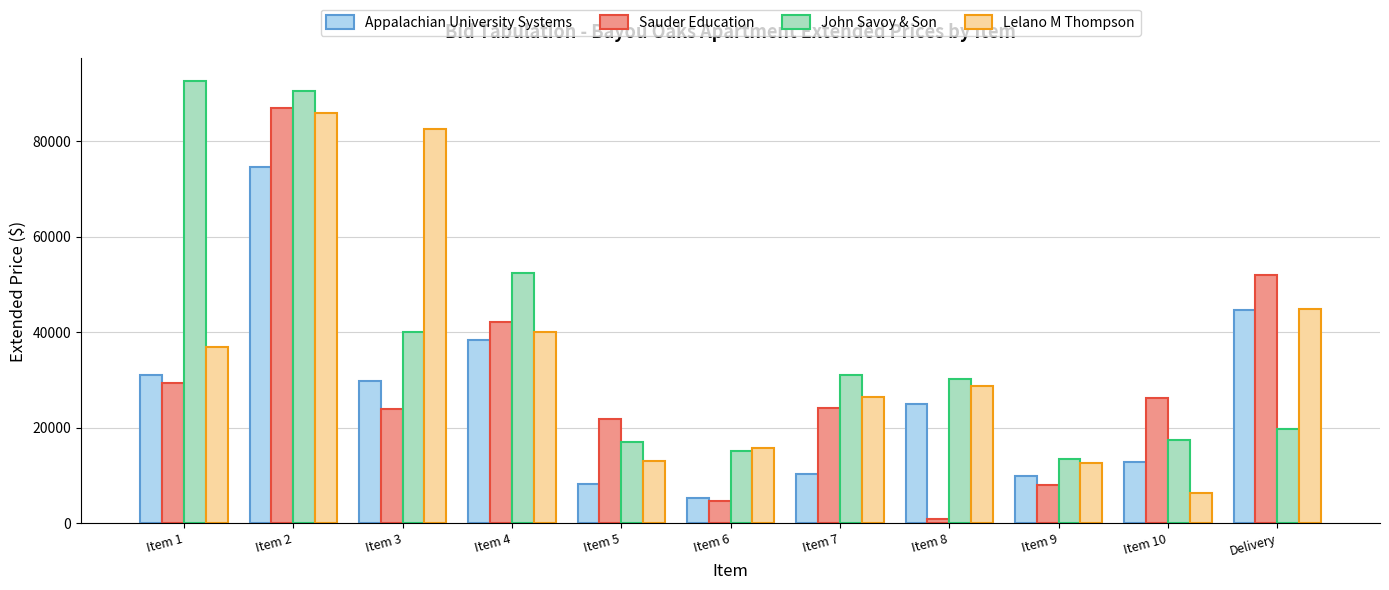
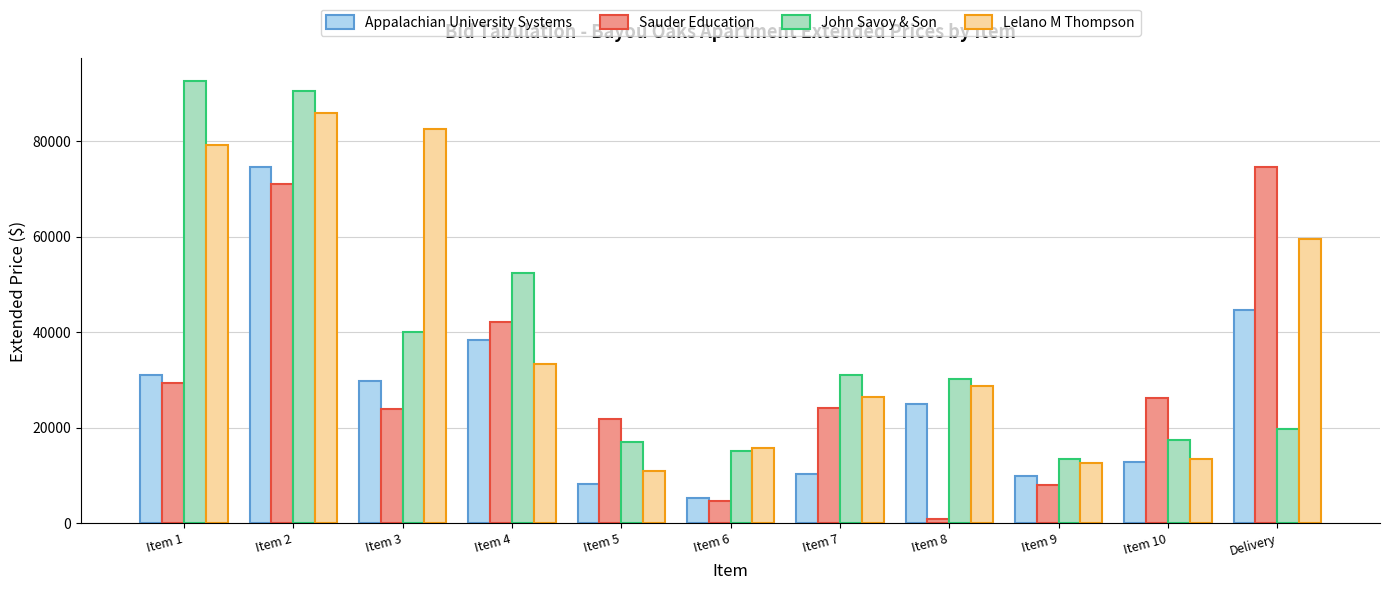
Lelano M Thompson, Item 1: 37000 -> 79000
Sauder Education, Item 2: 87000 -> 71000
Lelano M Thompson, Item 4: 40000 -> 33000
Lelano M Thompson, Item 5: 13000 -> 11000
Lelano M Thompson, Item 10: 6000 -> 13000
Sauder Education, Delivery: 52000 -> 75000
Lelano M Thompson, Delivery: 45000 -> 60000
